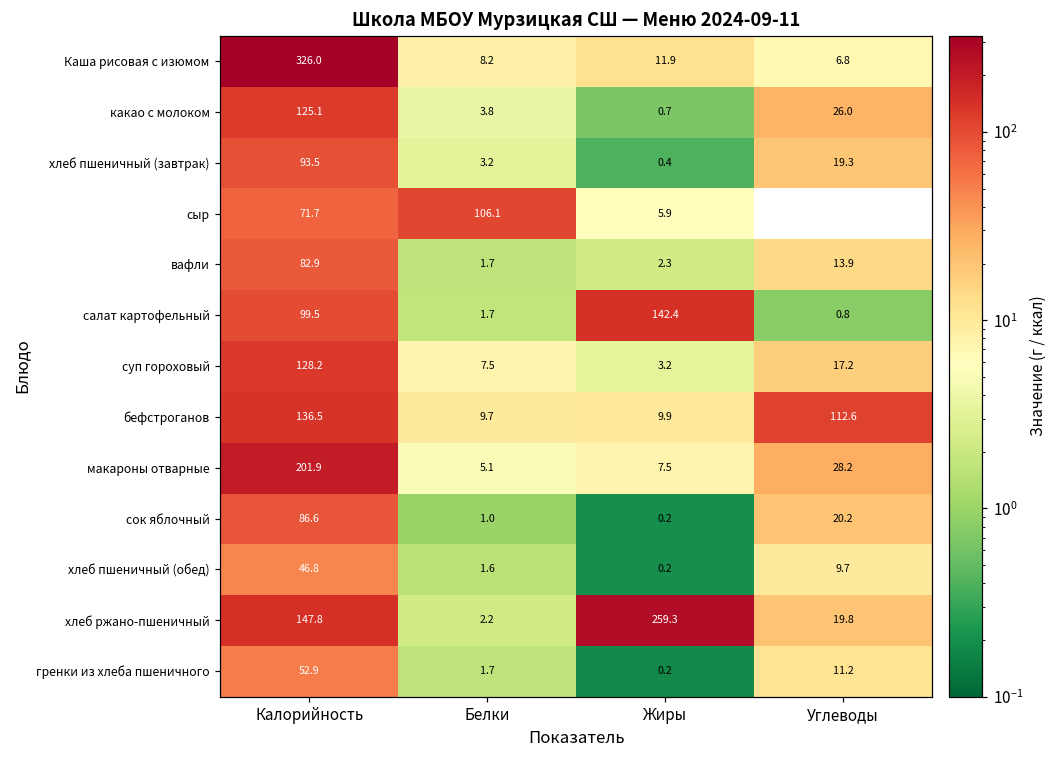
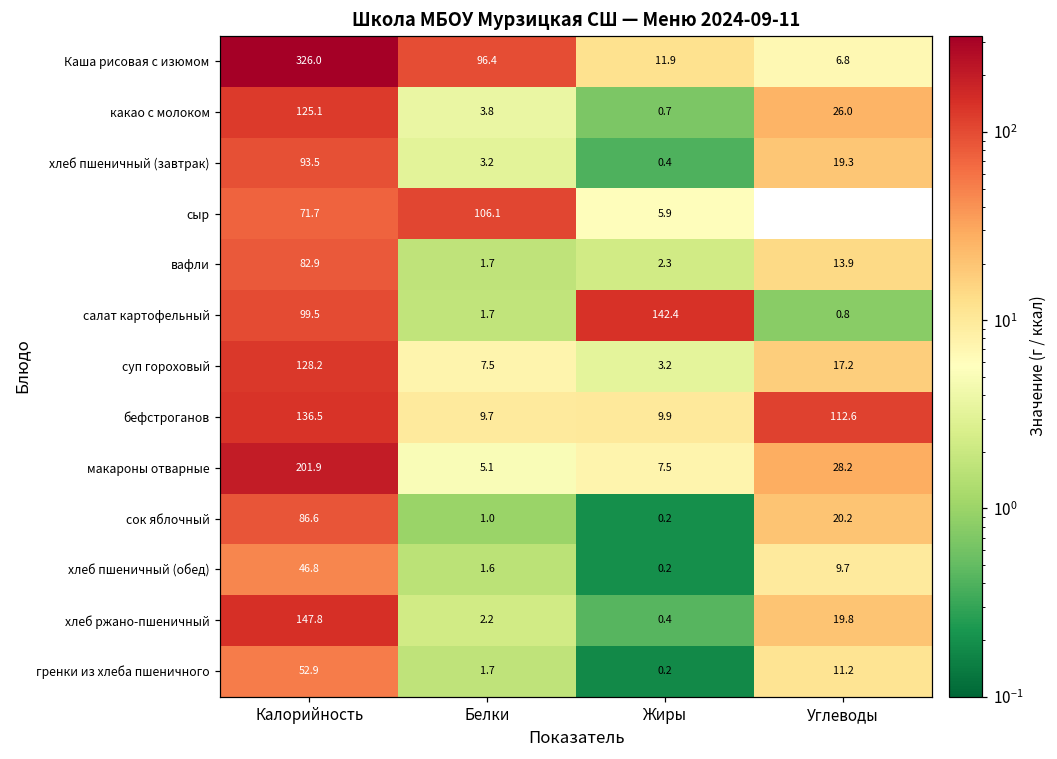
Каша рисовая с изюмом, Белки: 8.2 -> 96.4
хлеб ржано-пшеничный, Жиры: 259.3 -> 0.4
